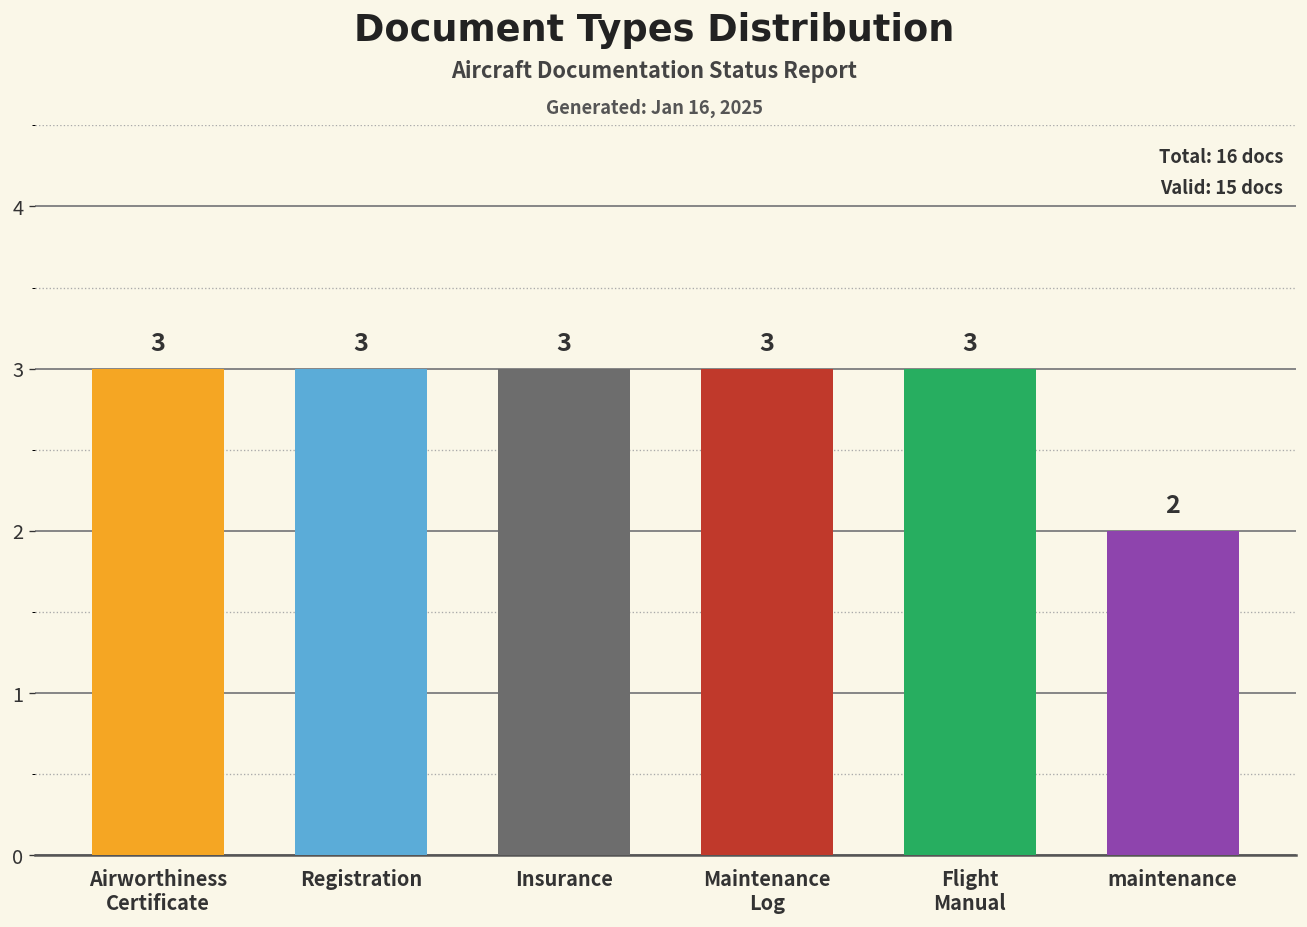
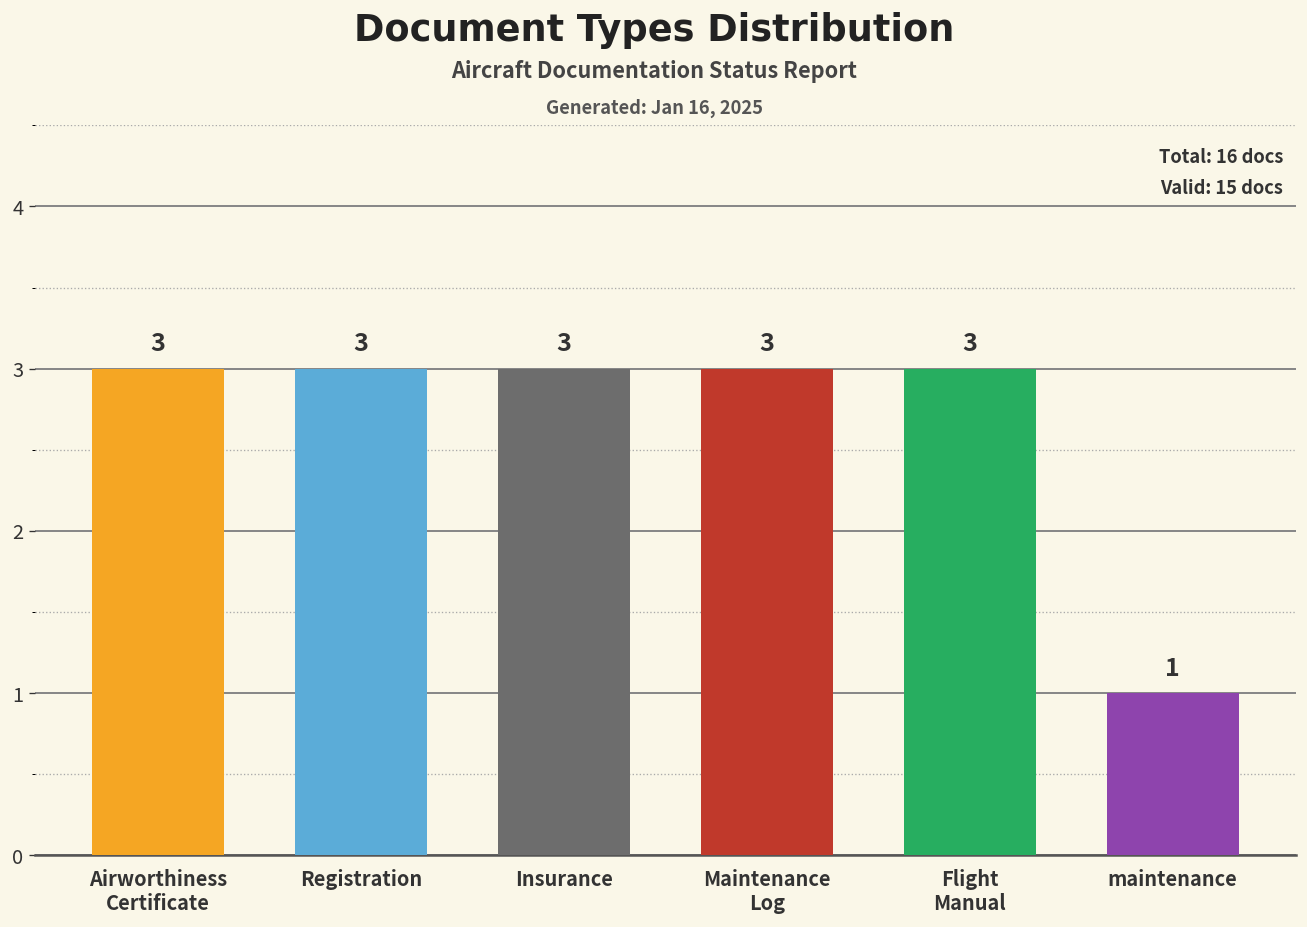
maintenance: 2 -> 1
